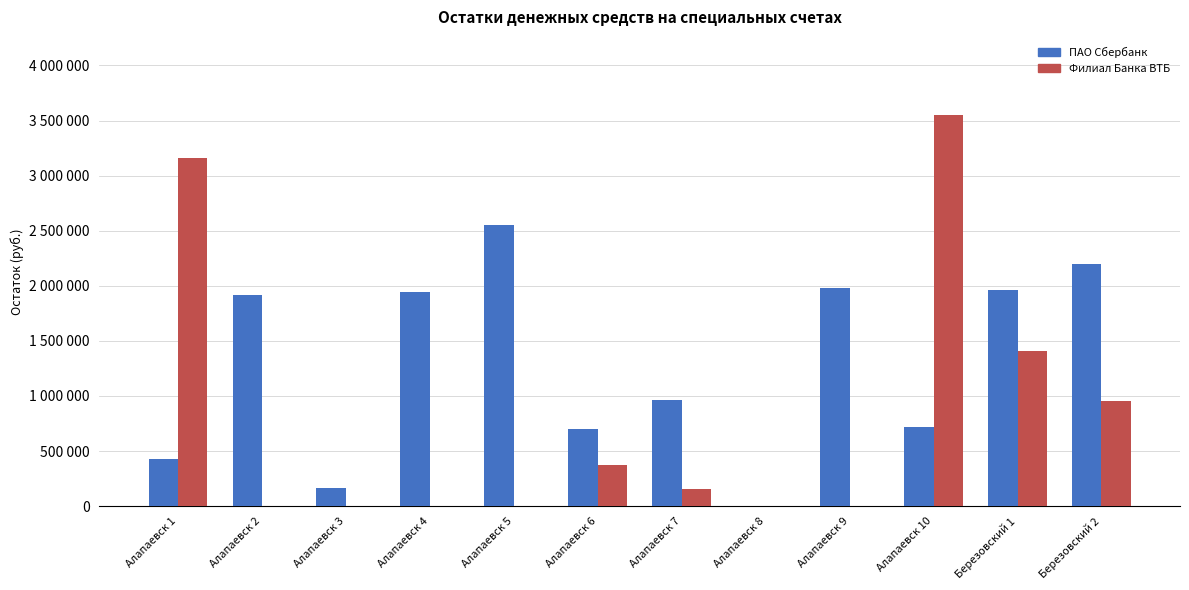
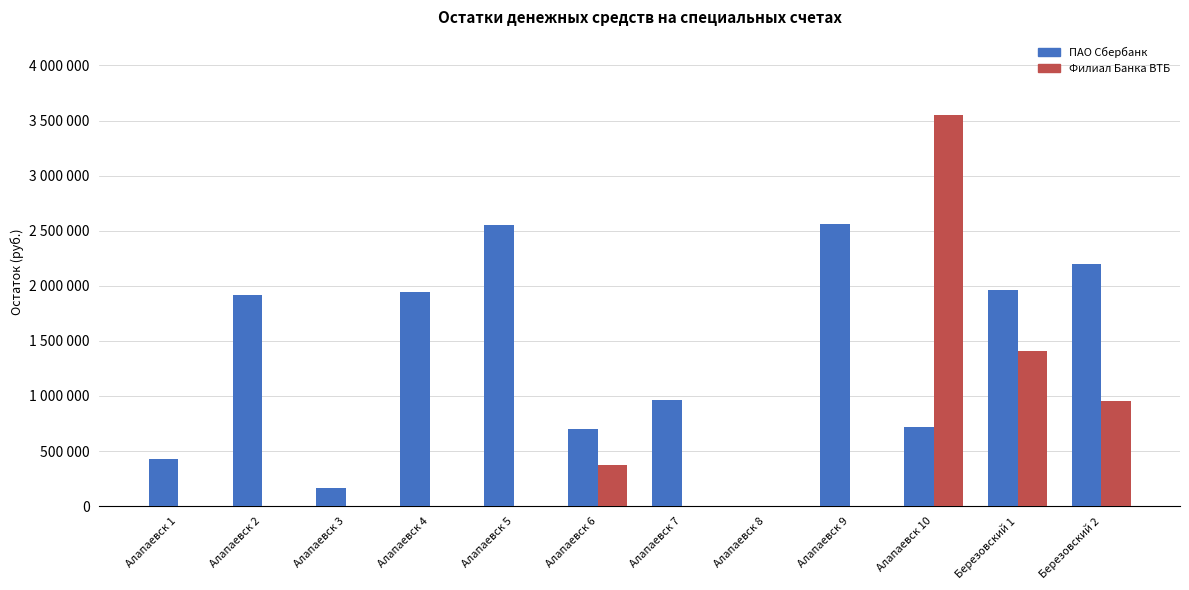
Филиал Банка ВТБ, Алапаевск 1: 3160000 -> 0
Филиал Банка ВТБ, Алапаевск 7: 150000 -> 0
ПАО Сбербанк, Алапаевск 9: 1980000 -> 2570000
